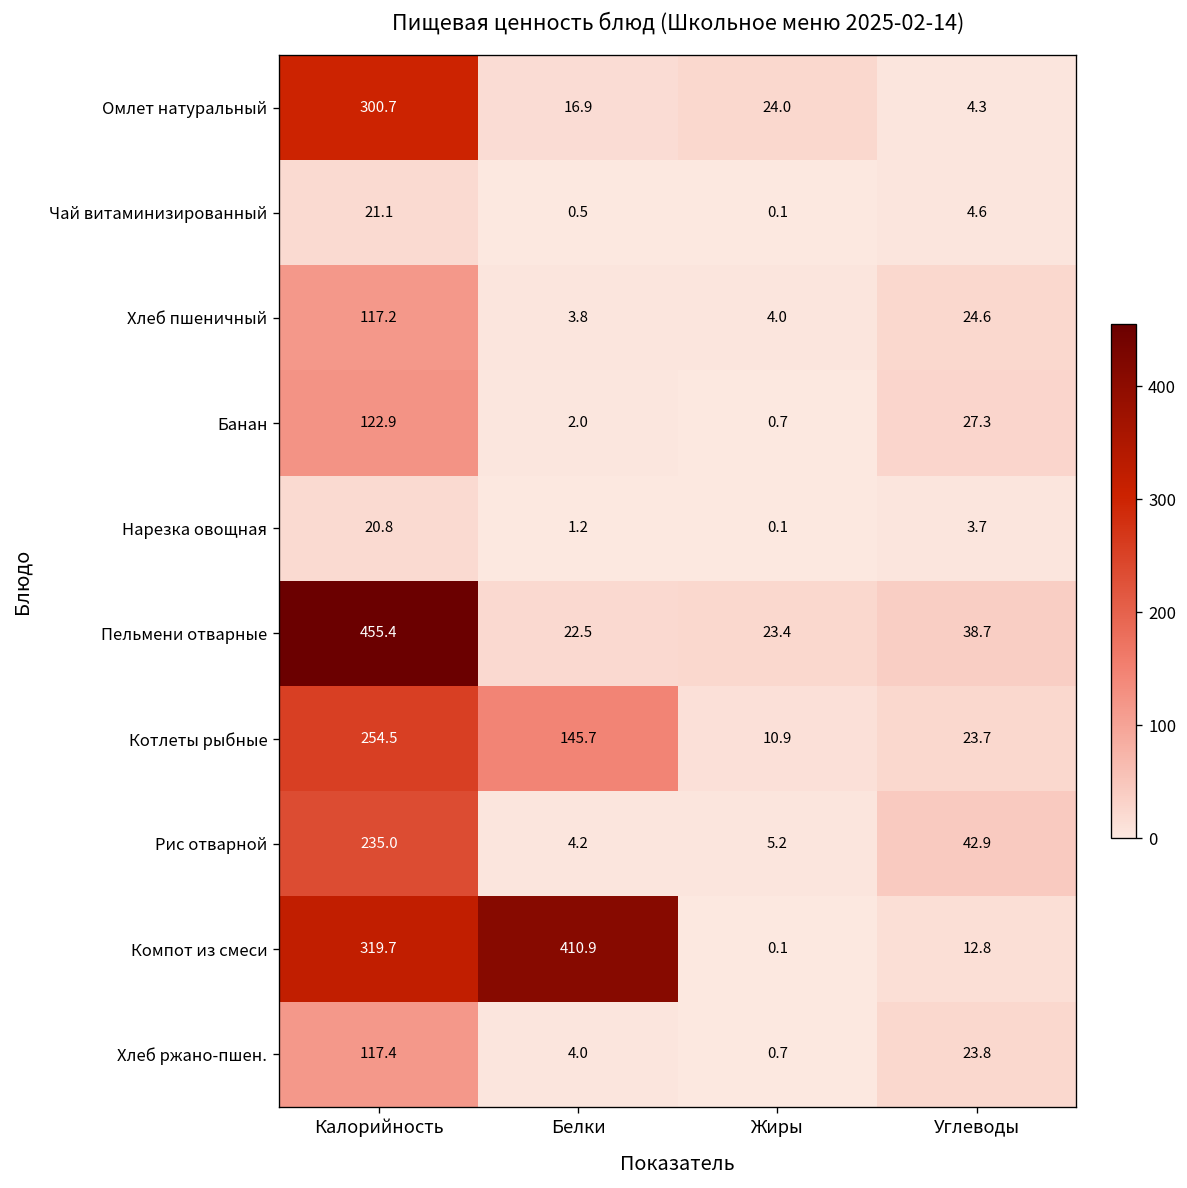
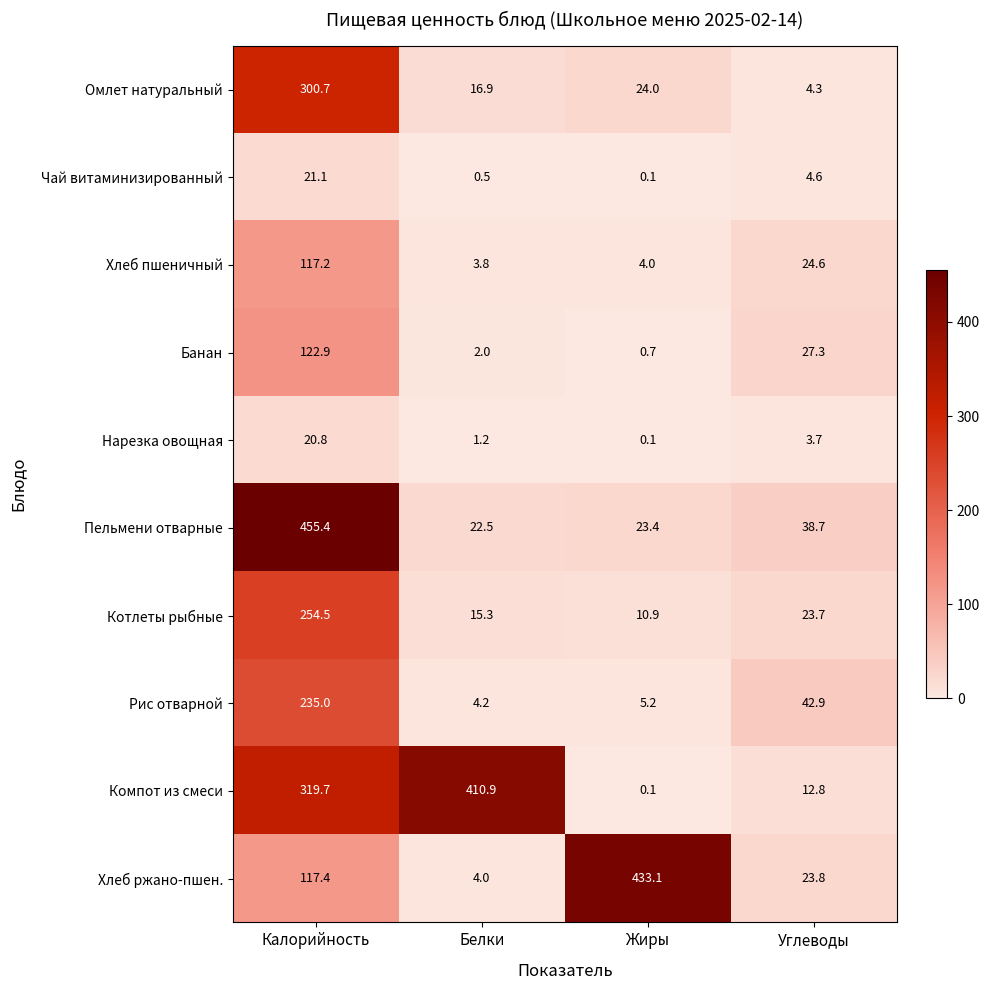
Котлеты рыбные, Белки: 145.7 -> 15.3
Хлеб ржано-пшен., Жиры: 0.7 -> 433.1
